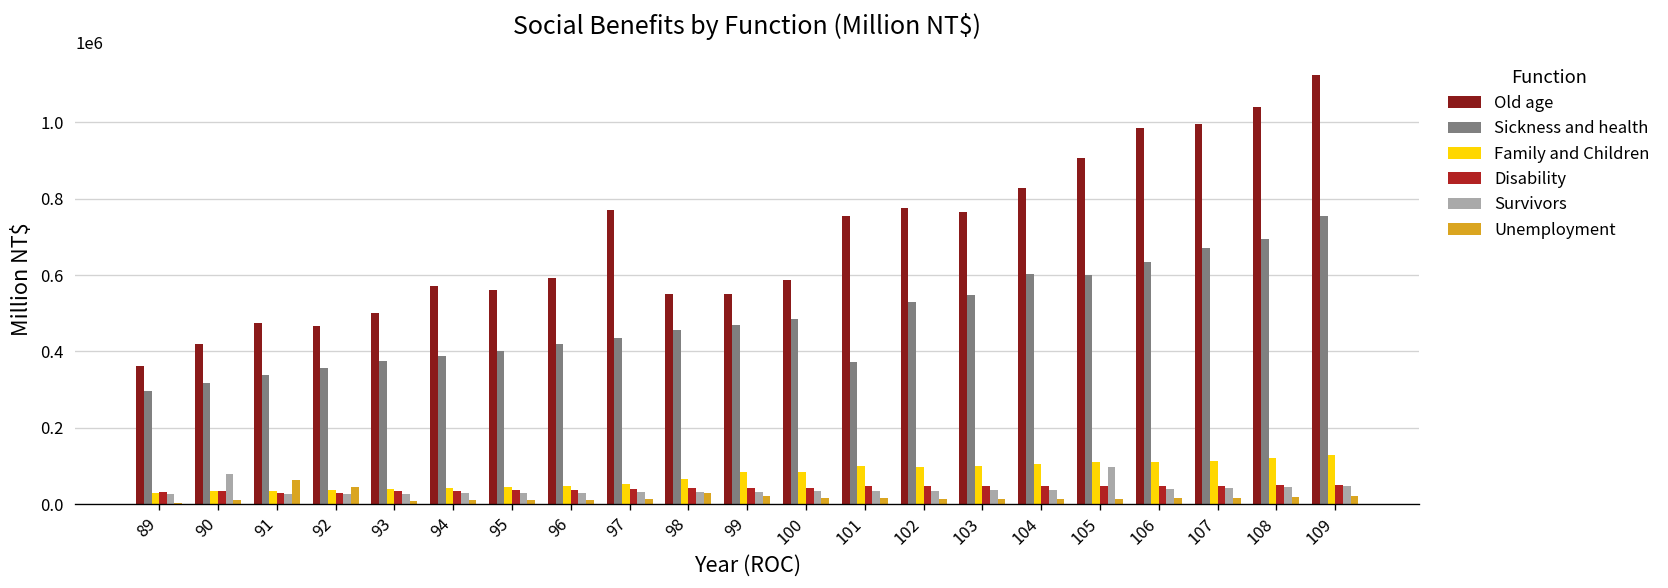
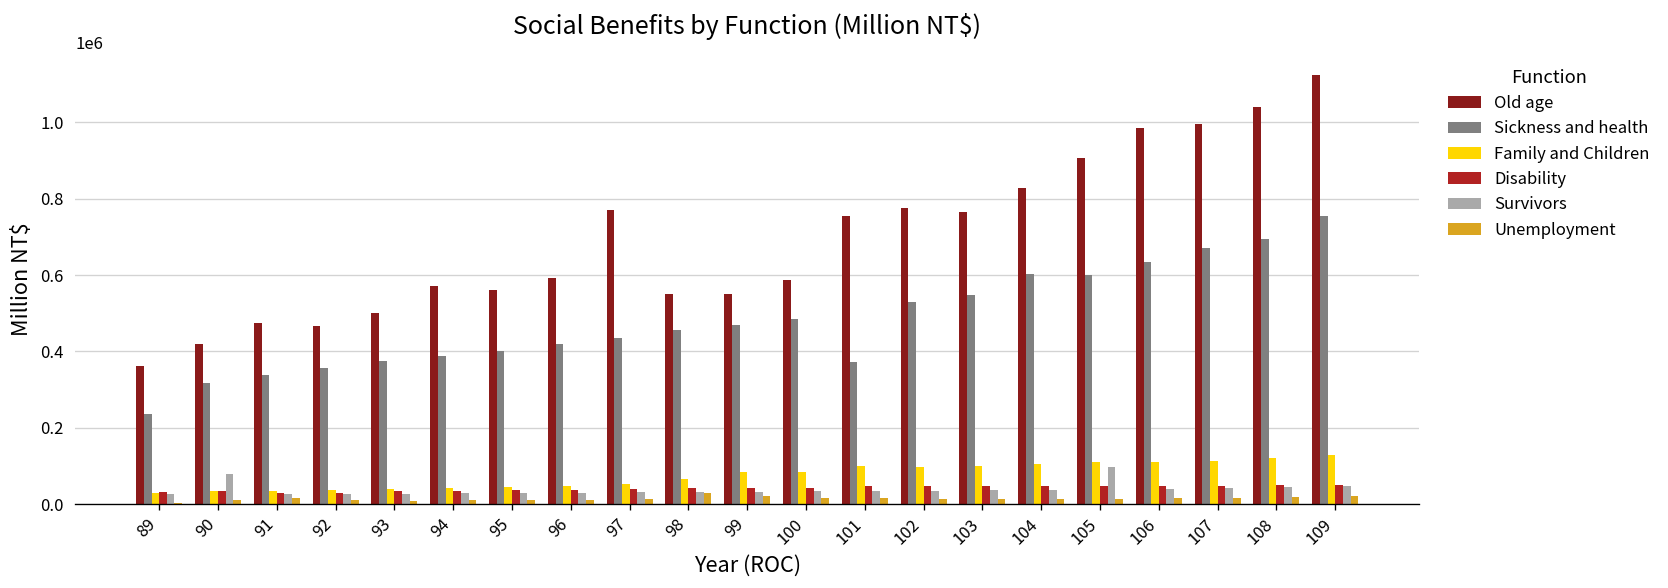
Sickness and health, 89: 300000 -> 240000
Unemployment, 91: 60000 -> 20000
Unemployment, 92: 50000 -> 10000
